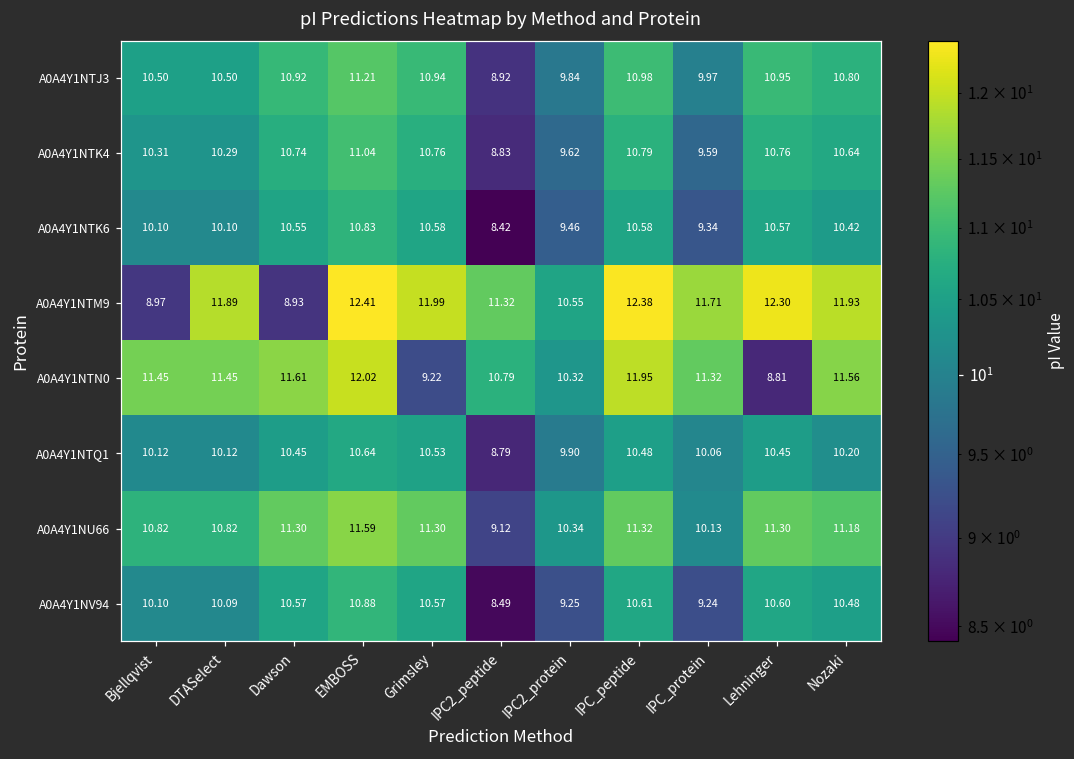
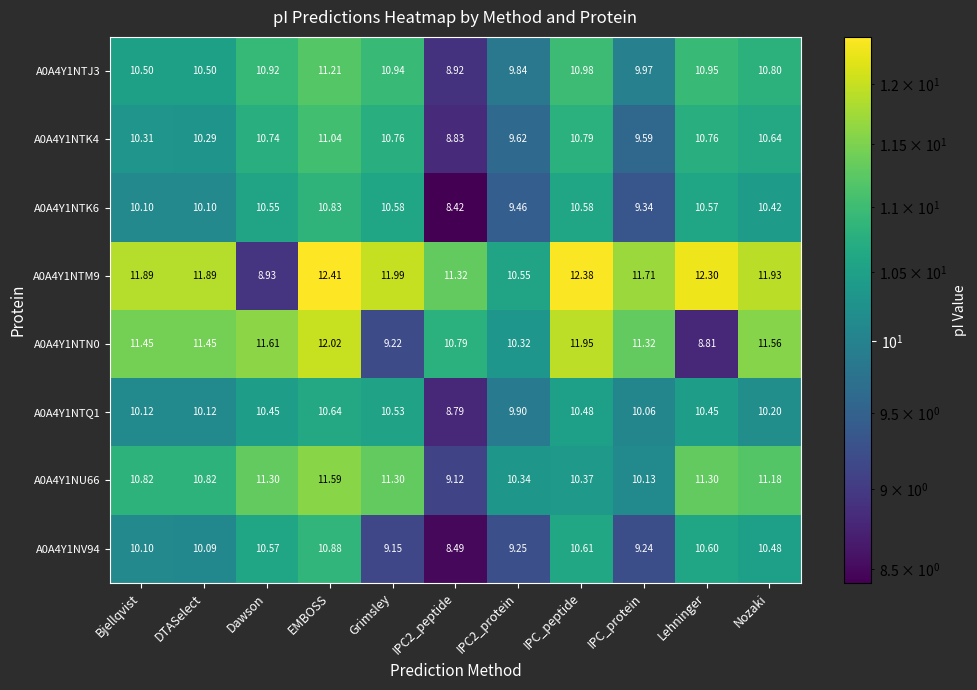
A0A4Y1NTM9, Bjellqvist: 8.97 -> 11.89
A0A4Y1NU66, IPC_peptide: 11.32 -> 10.37
A0A4Y1NV94, Grimsley: 10.57 -> 9.15
